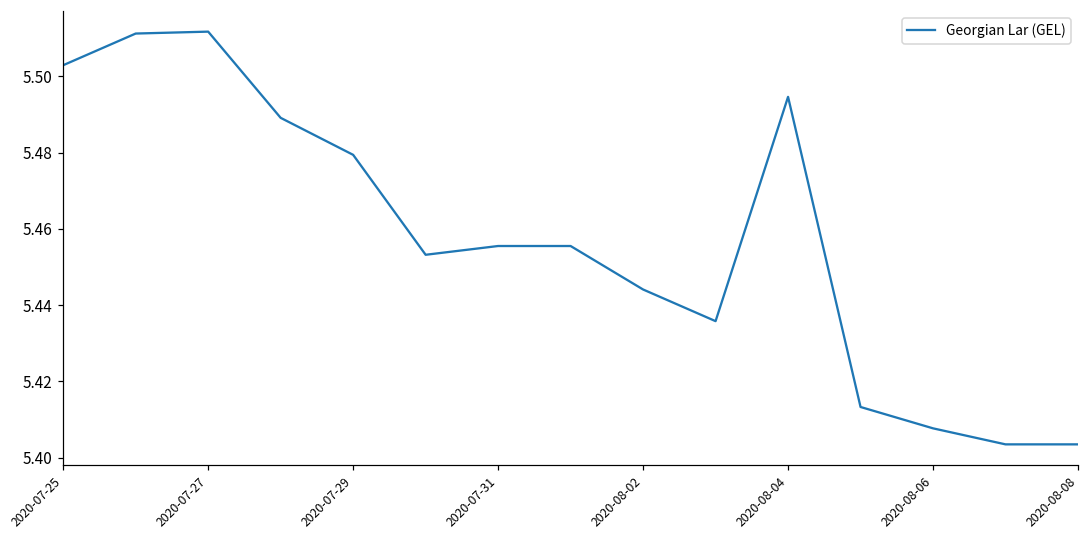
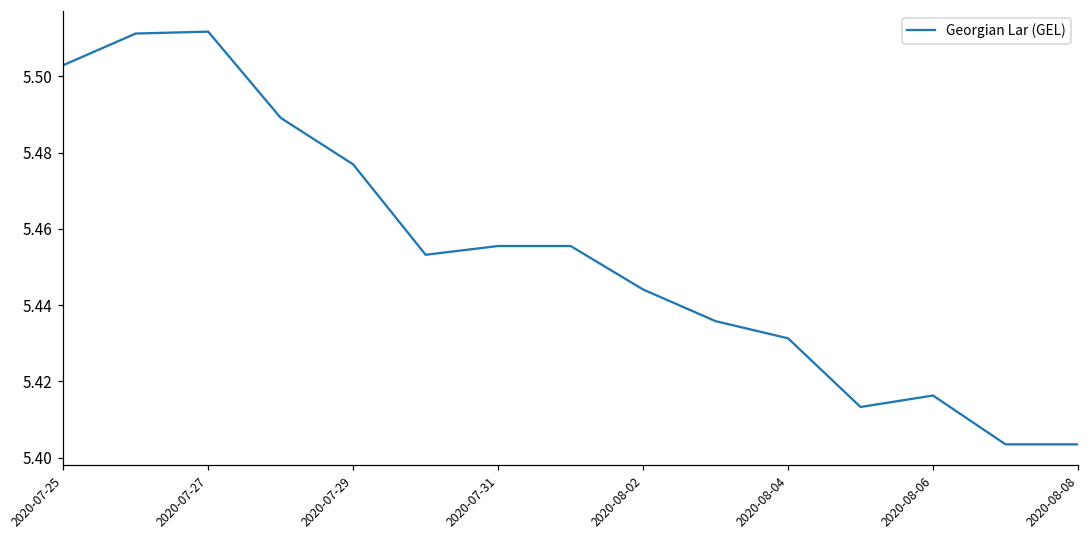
2020-07-29: 5.479 -> 5.477
2020-08-04: 5.495 -> 5.431
2020-08-06: 5.408 -> 5.416
